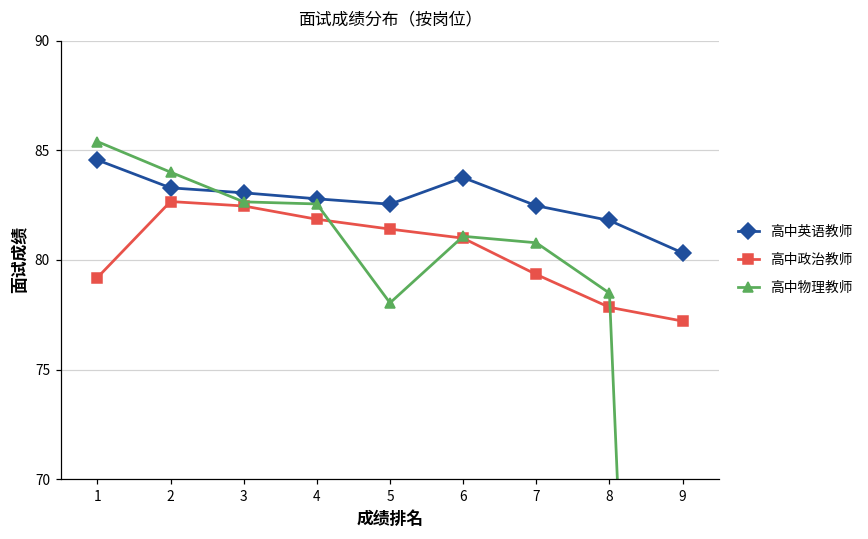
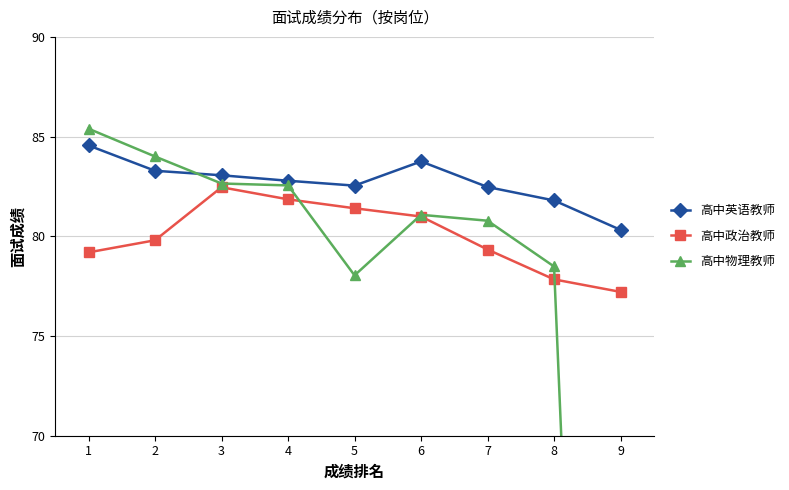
高中政治教师, 2: 82.7 -> 79.8
